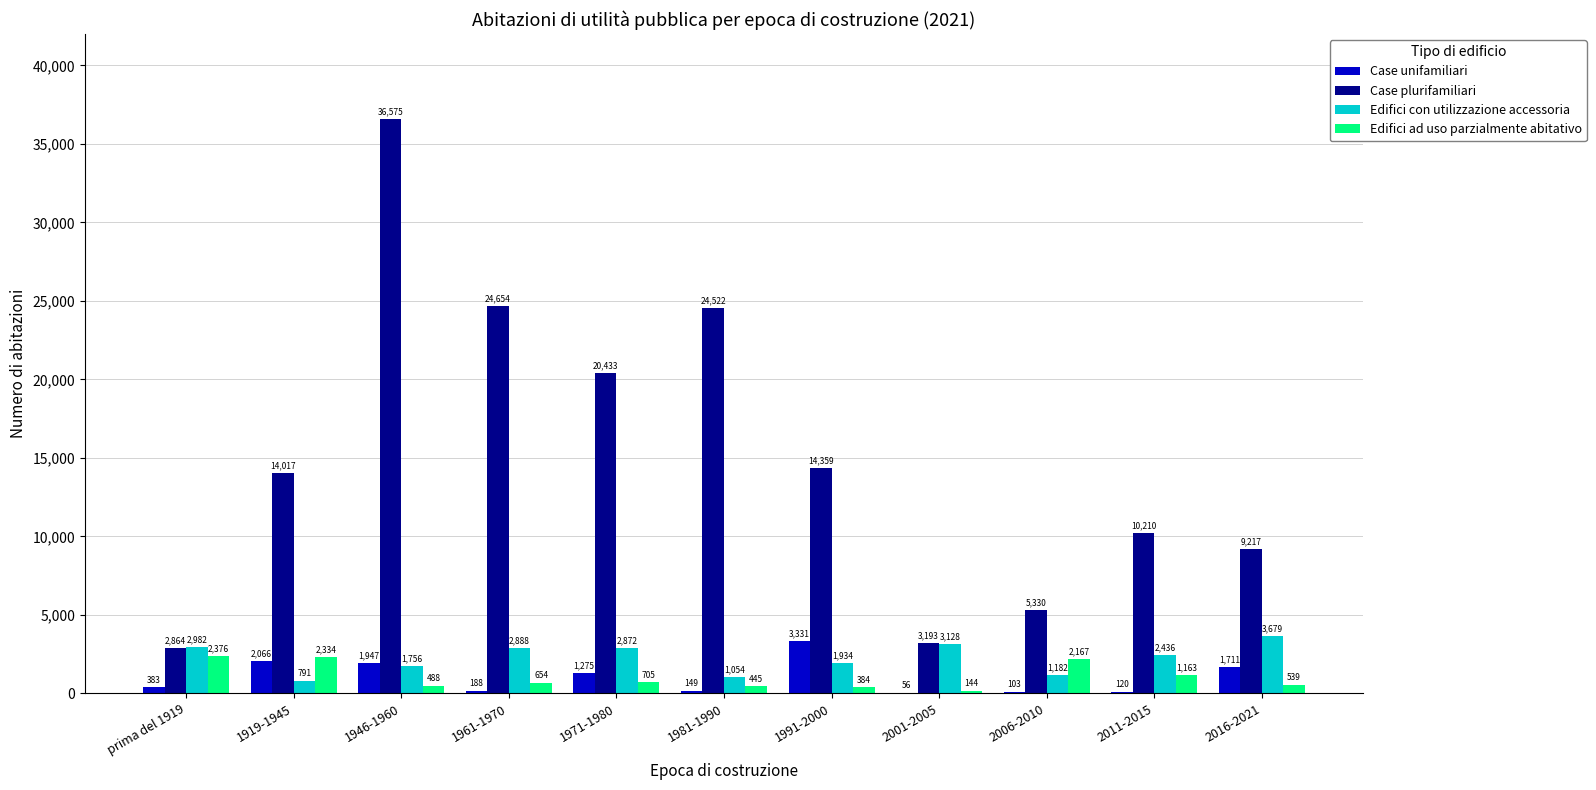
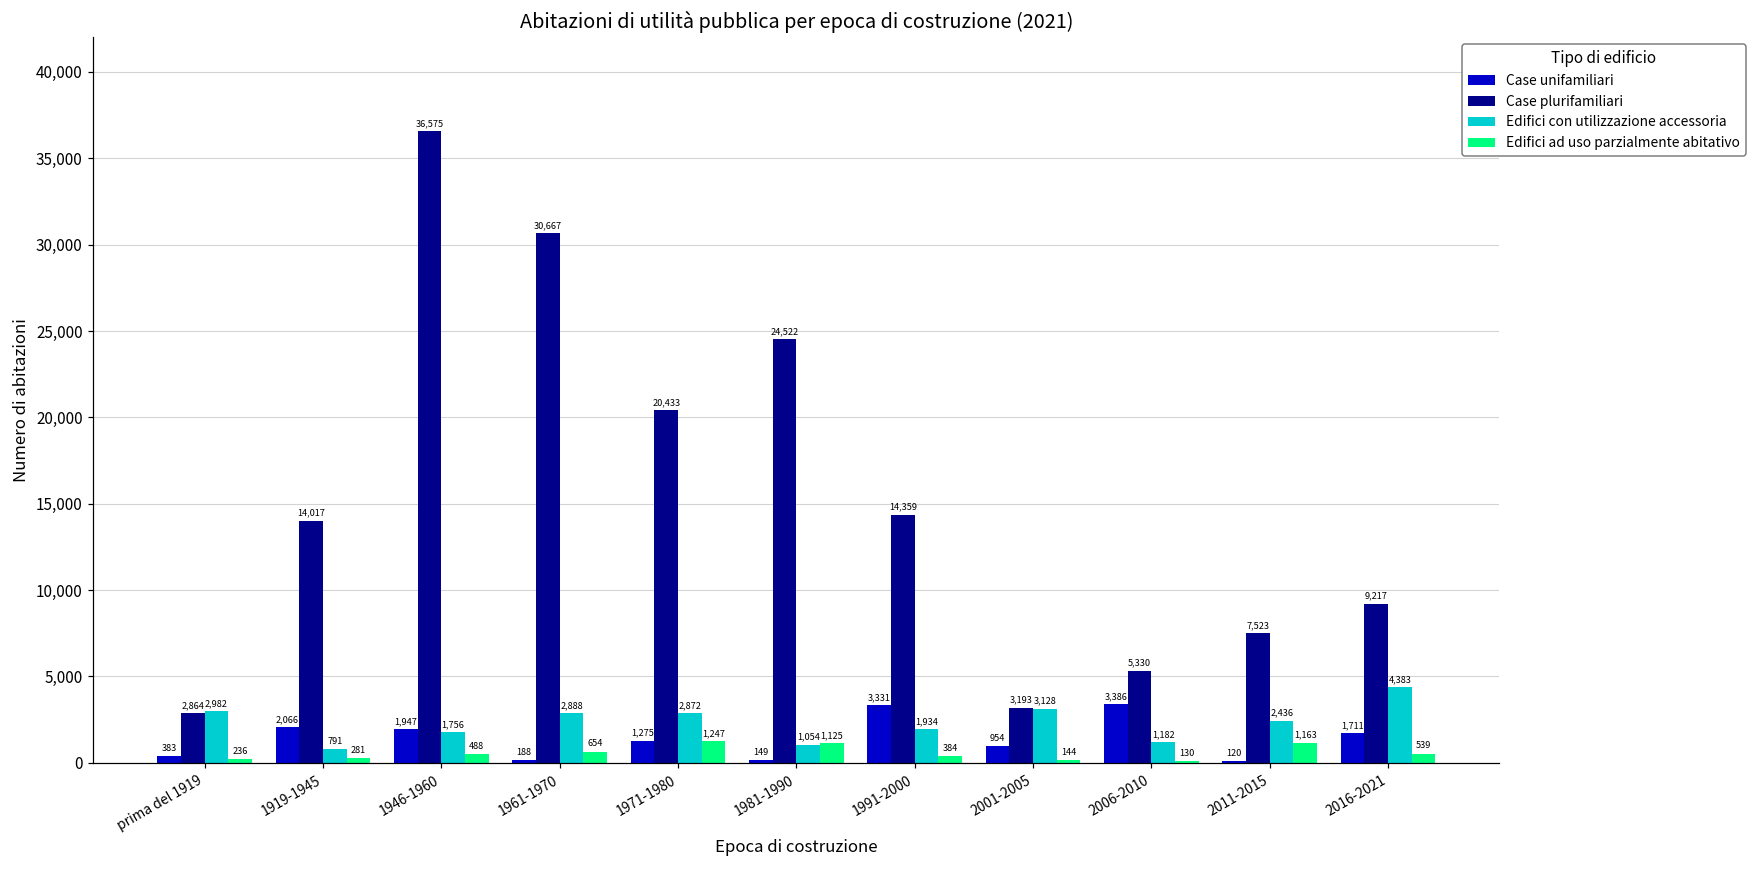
Edifici ad uso parzialmente abitativo, prima del 1919: 2,376 -> 236
Edifici ad uso parzialmente abitativo, 1919-1945: 2,334 -> 281
Case plurifamiliari, 1961-1970: 24,654 -> 30,667
Edifici ad uso parzialmente abitativo, 1971-1980: 705 -> 1,247
Edifici ad uso parzialmente abitativo, 1981-1990: 445 -> 1,125
Case unifamiliari, 2001-2005: 56 -> 954
Case unifamiliari, 2006-2010: 103 -> 3,386
Edifici ad uso parzialmente abitativo, 2006-2010: 2,167 -> 130
Case plurifamiliari, 2011-2015: 10,210 -> 7,523
Edifici con utilizzazione accessoria, 2016-2021: 3,679 -> 4,383
